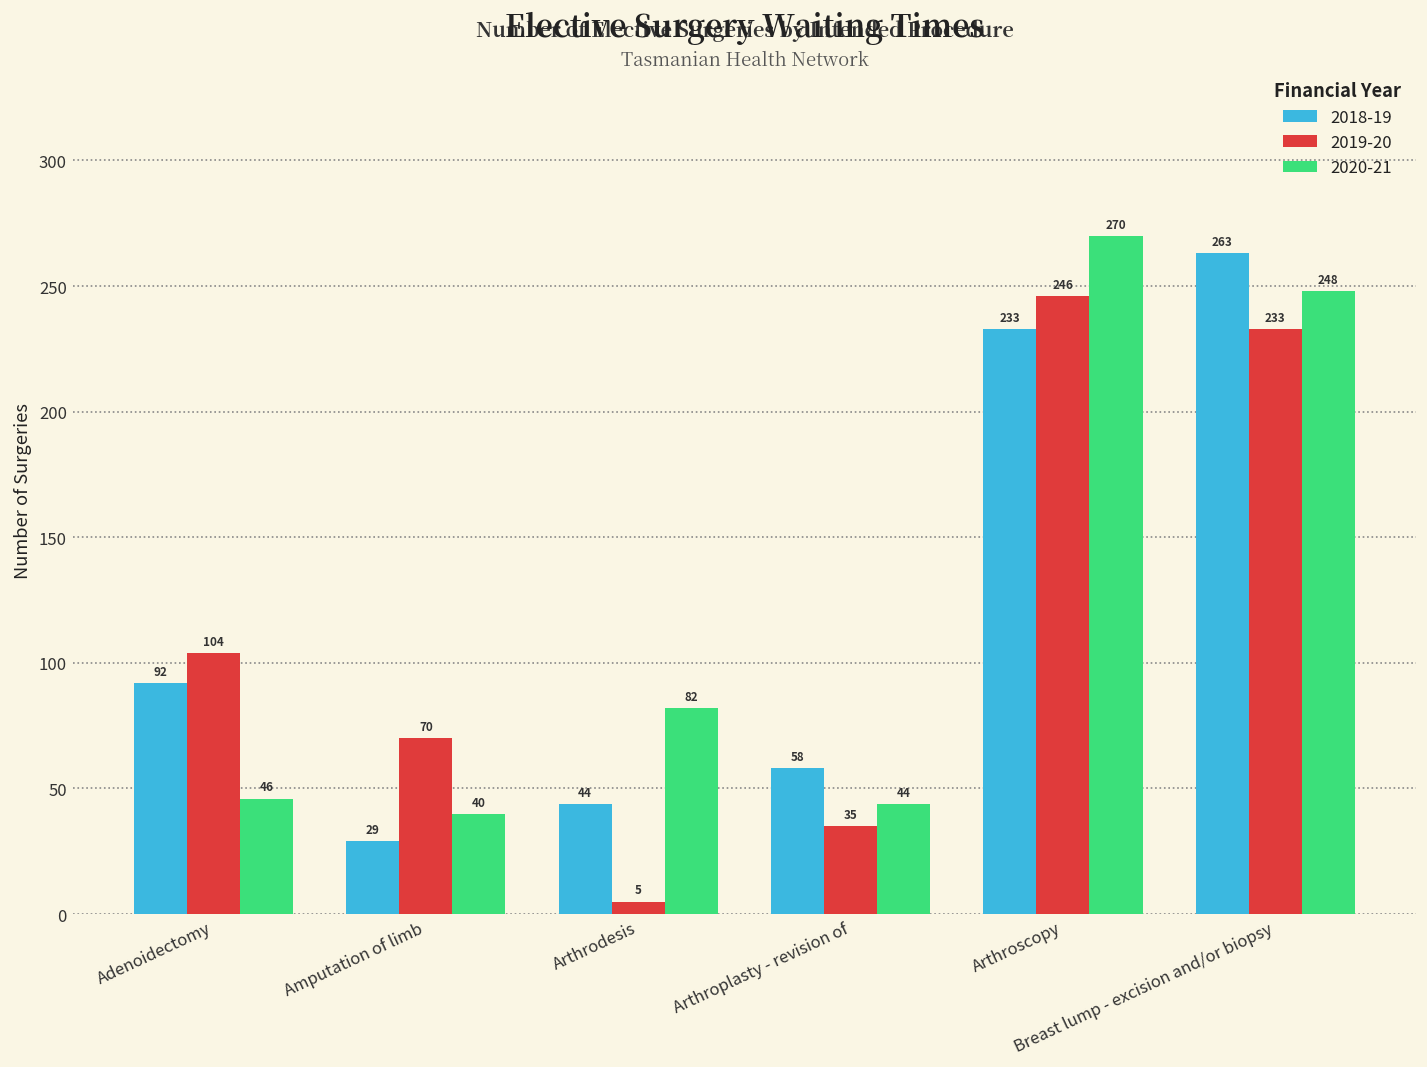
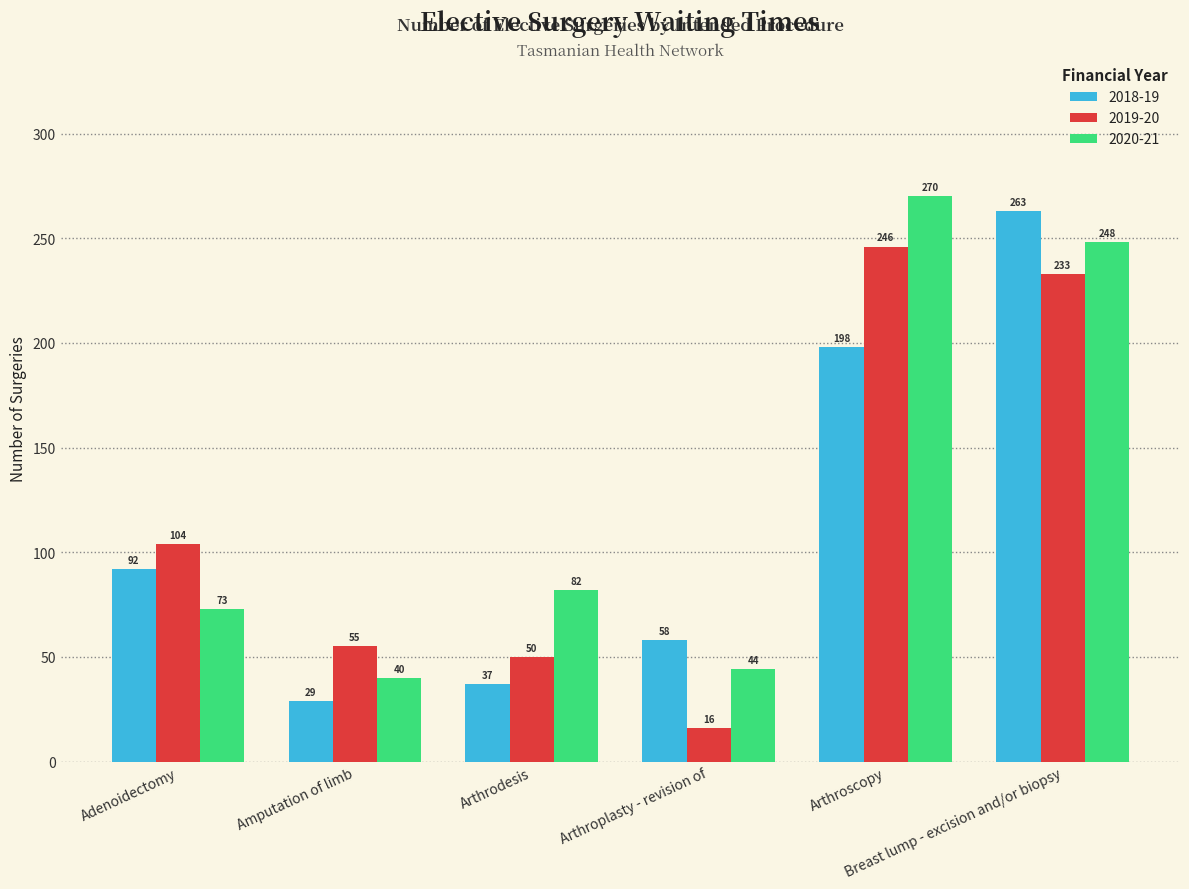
2020-21, Adenoidectomy: 46 -> 73
2019-20, Amputation of limb: 70 -> 55
2018-19, Arthrodesis: 44 -> 37
2019-20, Arthrodesis: 5 -> 50
2019-20, Arthroplasty - revision of: 35 -> 16
2018-19, Arthroscopy: 233 -> 198
